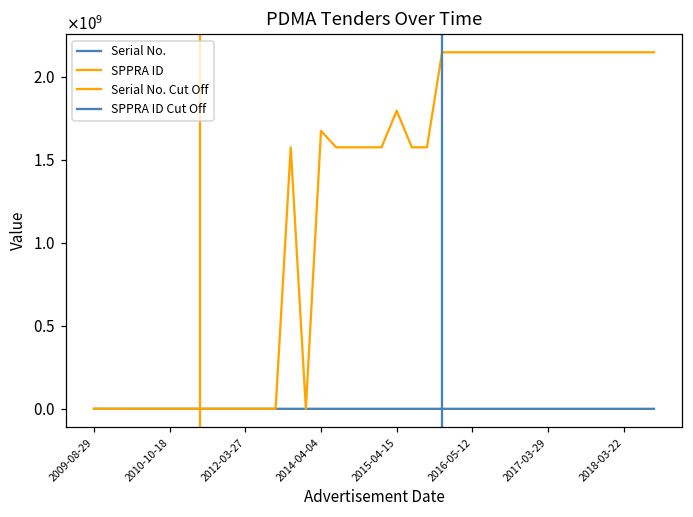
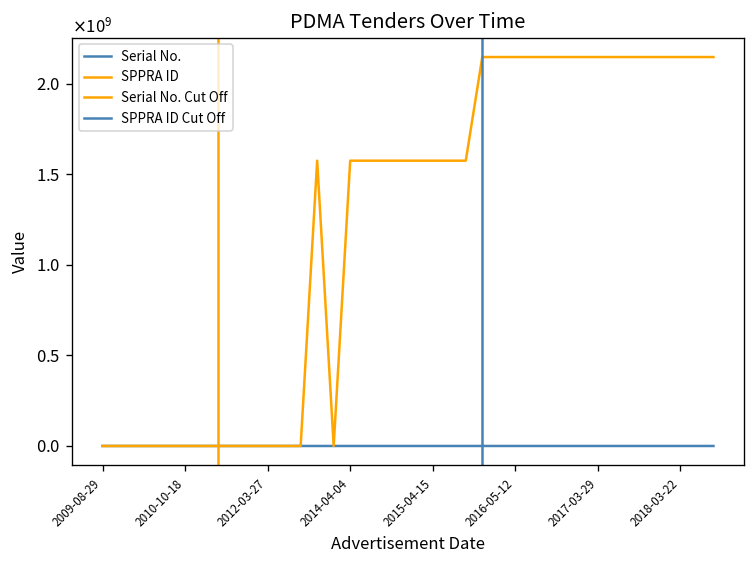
SPPRA ID, 2014-04-04: 1670000000 -> 1580000000
SPPRA ID, 2015-04-15: 1800000000 -> 1580000000
